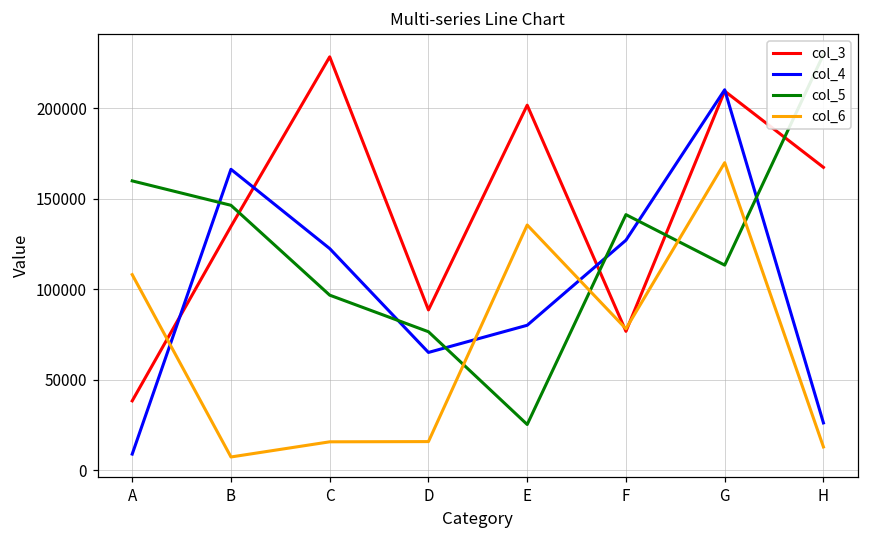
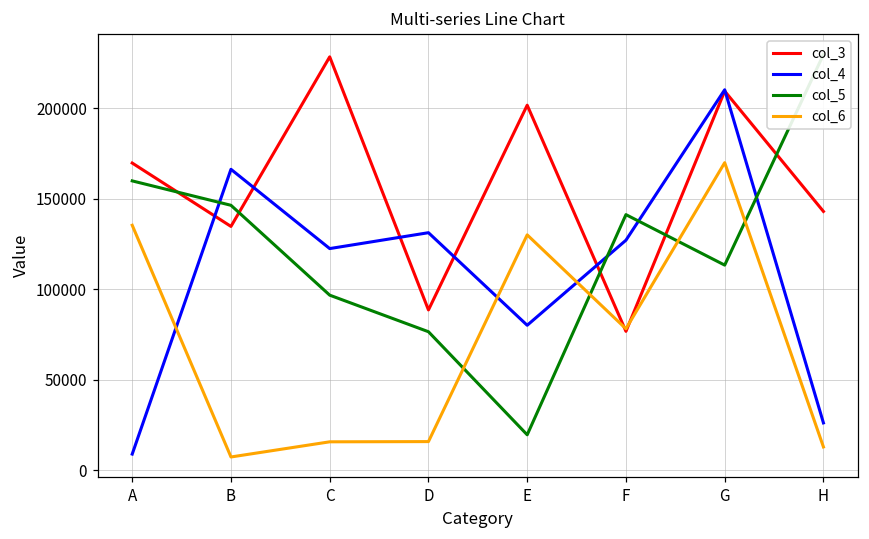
col_3, A: 38000 -> 170000
col_6, A: 108000 -> 135000
col_4, D: 65000 -> 131000
col_5, E: 25000 -> 20000
col_6, E: 136000 -> 130000
col_3, H: 167000 -> 143000
